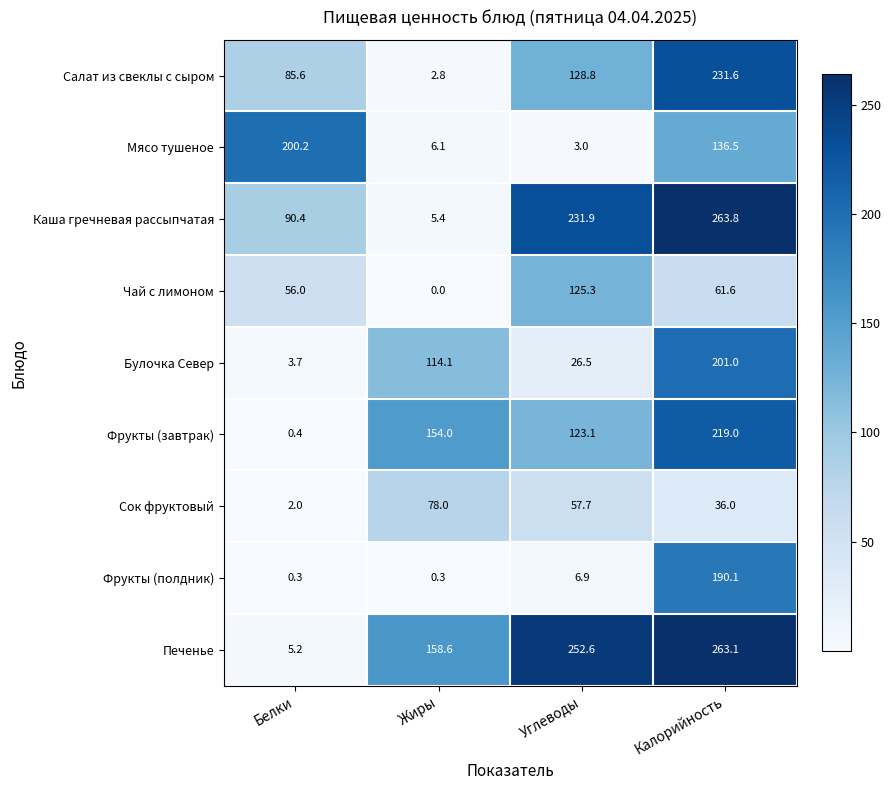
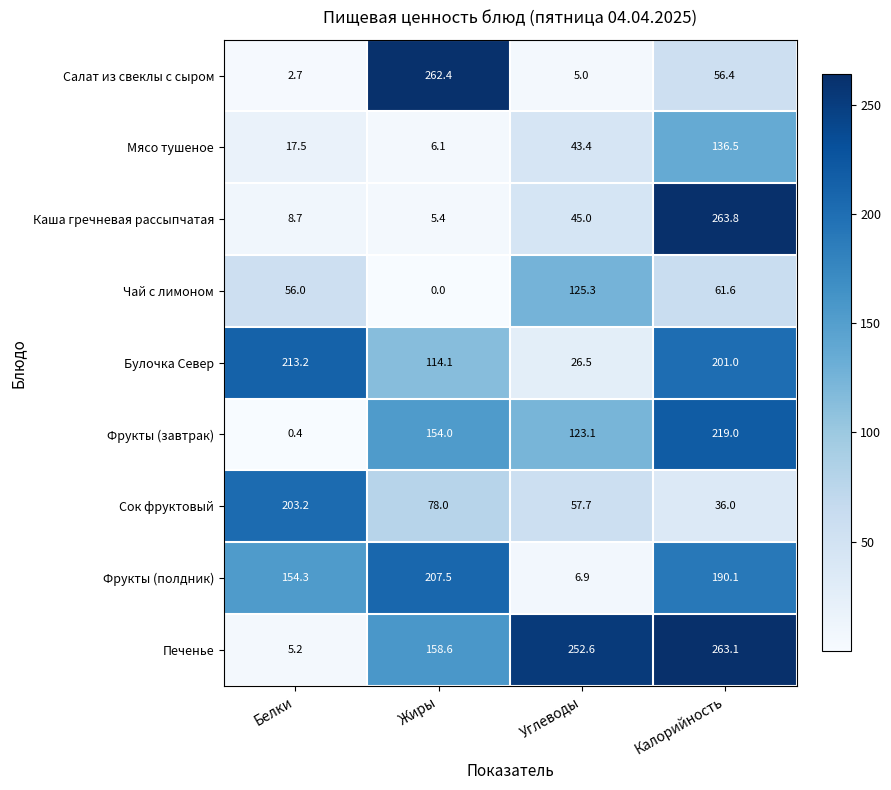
Салат из свеклы с сыром, Белки: 85.6 -> 2.7
Салат из свеклы с сыром, Жиры: 2.8 -> 262.4
Салат из свеклы с сыром, Углеводы: 128.8 -> 5.0
Салат из свеклы с сыром, Калорийность: 231.6 -> 56.4
Мясо тушеное, Белки: 200.2 -> 17.5
Мясо тушеное, Углеводы: 3.0 -> 43.4
Каша гречневая рассыпчатая, Белки: 90.4 -> 8.7
Каша гречневая рассыпчатая, Углеводы: 231.9 -> 45.0
Булочка Север, Белки: 3.7 -> 213.2
Сок фруктовый, Белки: 2.0 -> 203.2
Фрукты (полдник), Белки: 0.3 -> 154.3
Фрукты (полдник), Жиры: 0.3 -> 207.5
